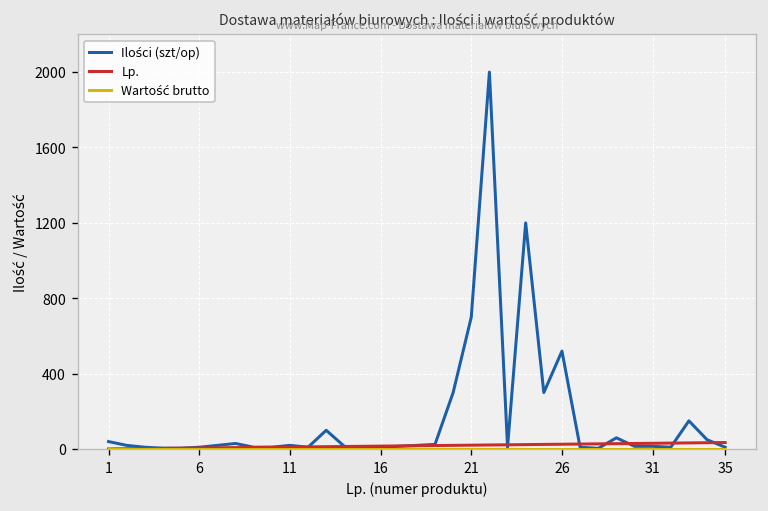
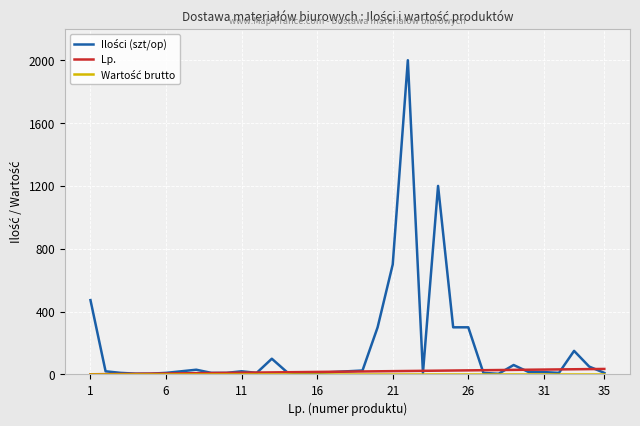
Ilości (szt/op), 1: 40 -> 470
Ilości (szt/op), 26: 520 -> 300
